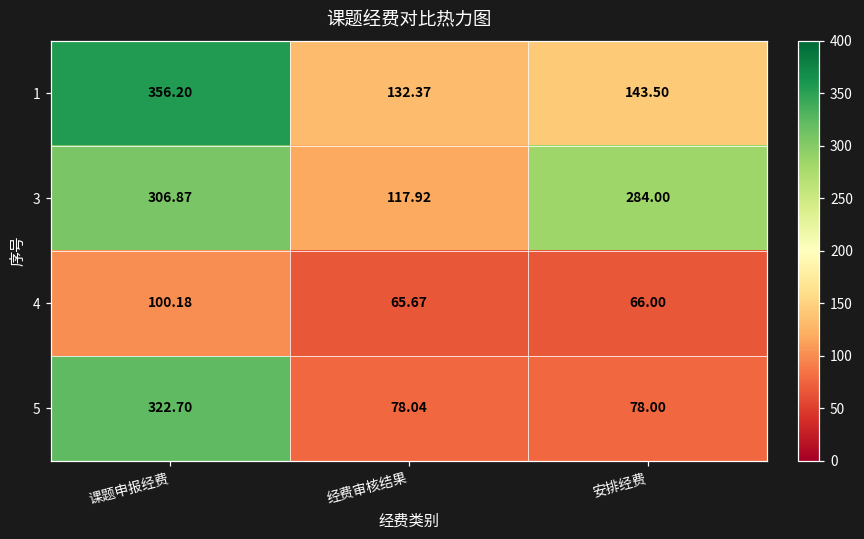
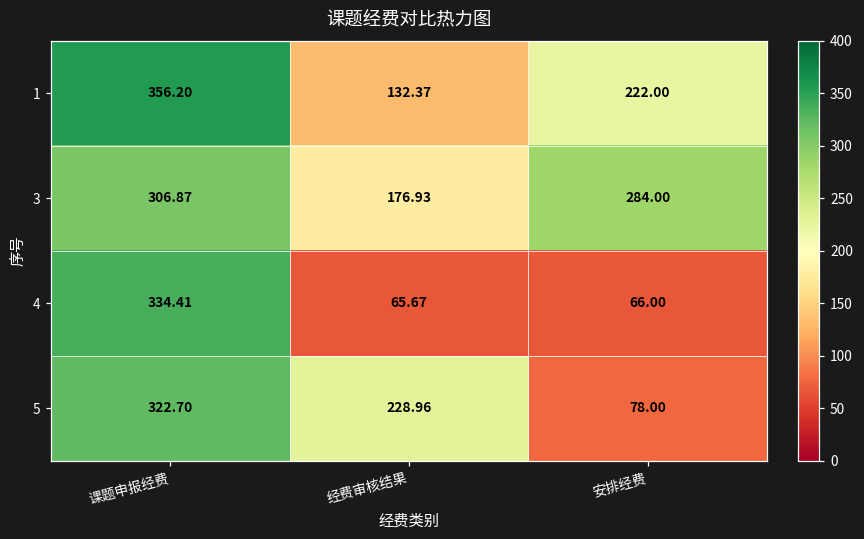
1, 安排经费: 143.50 -> 222.00
3, 经费审核结果: 117.92 -> 176.93
4, 课题申报经费: 100.18 -> 334.41
5, 经费审核结果: 78.04 -> 228.96
